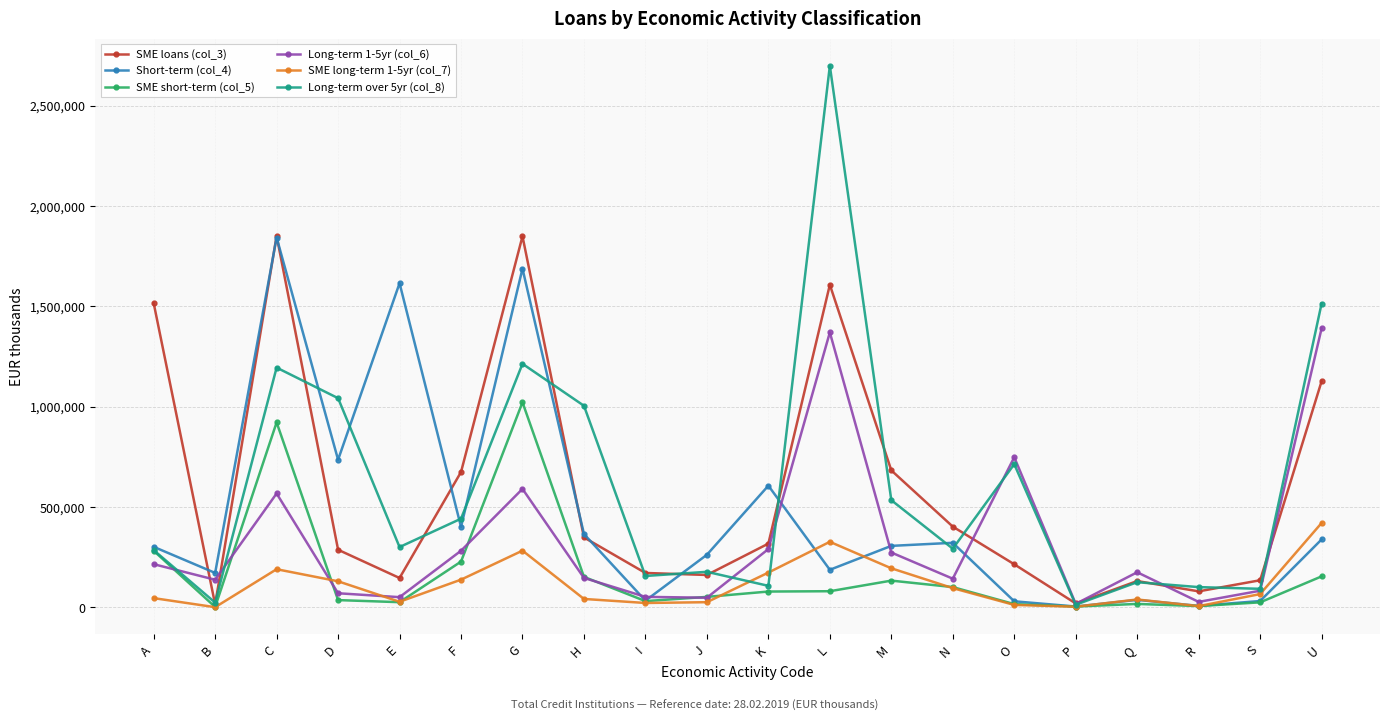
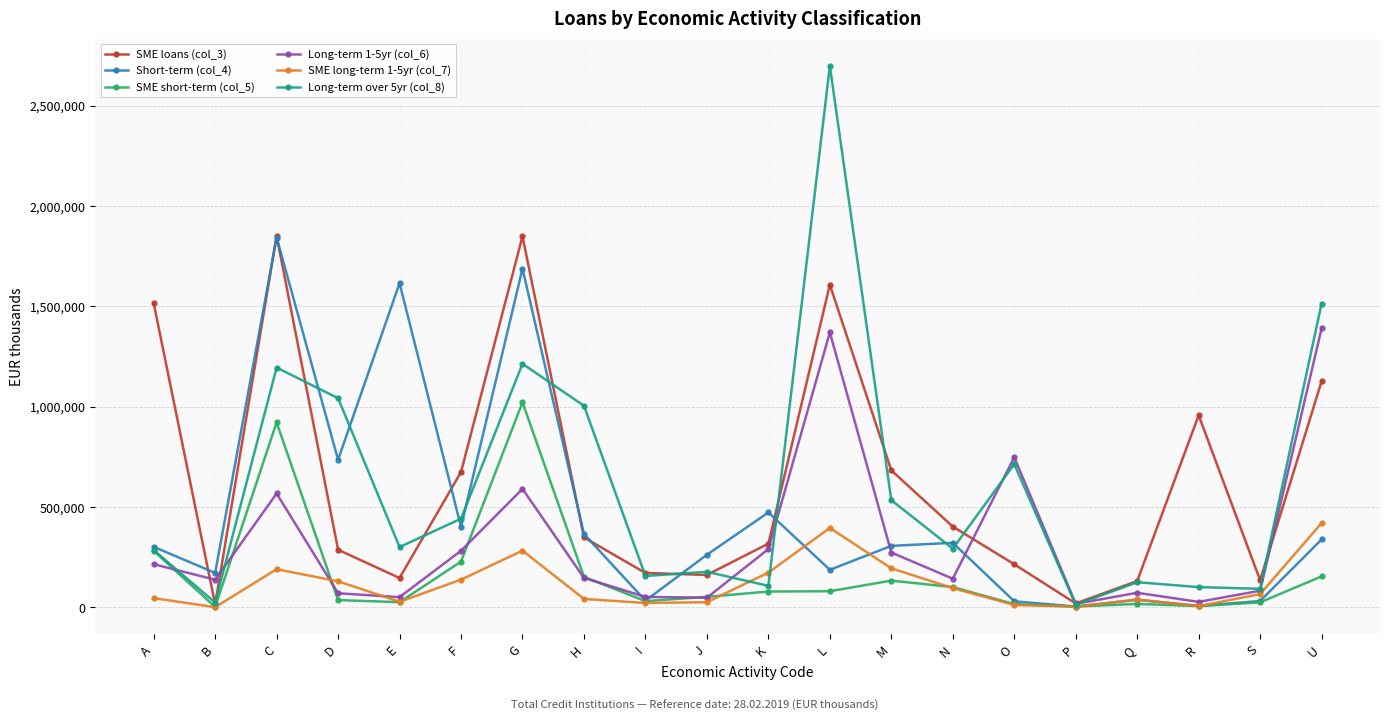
Short-term (col_4), K: 610,000 -> 470,000
SME long-term 1-5yr (col_7), L: 330,000 -> 400,000
Long-term 1-5yr (col_6), Q: 180,000 -> 70,000
SME loans (col_3), R: 80,000 -> 960,000
